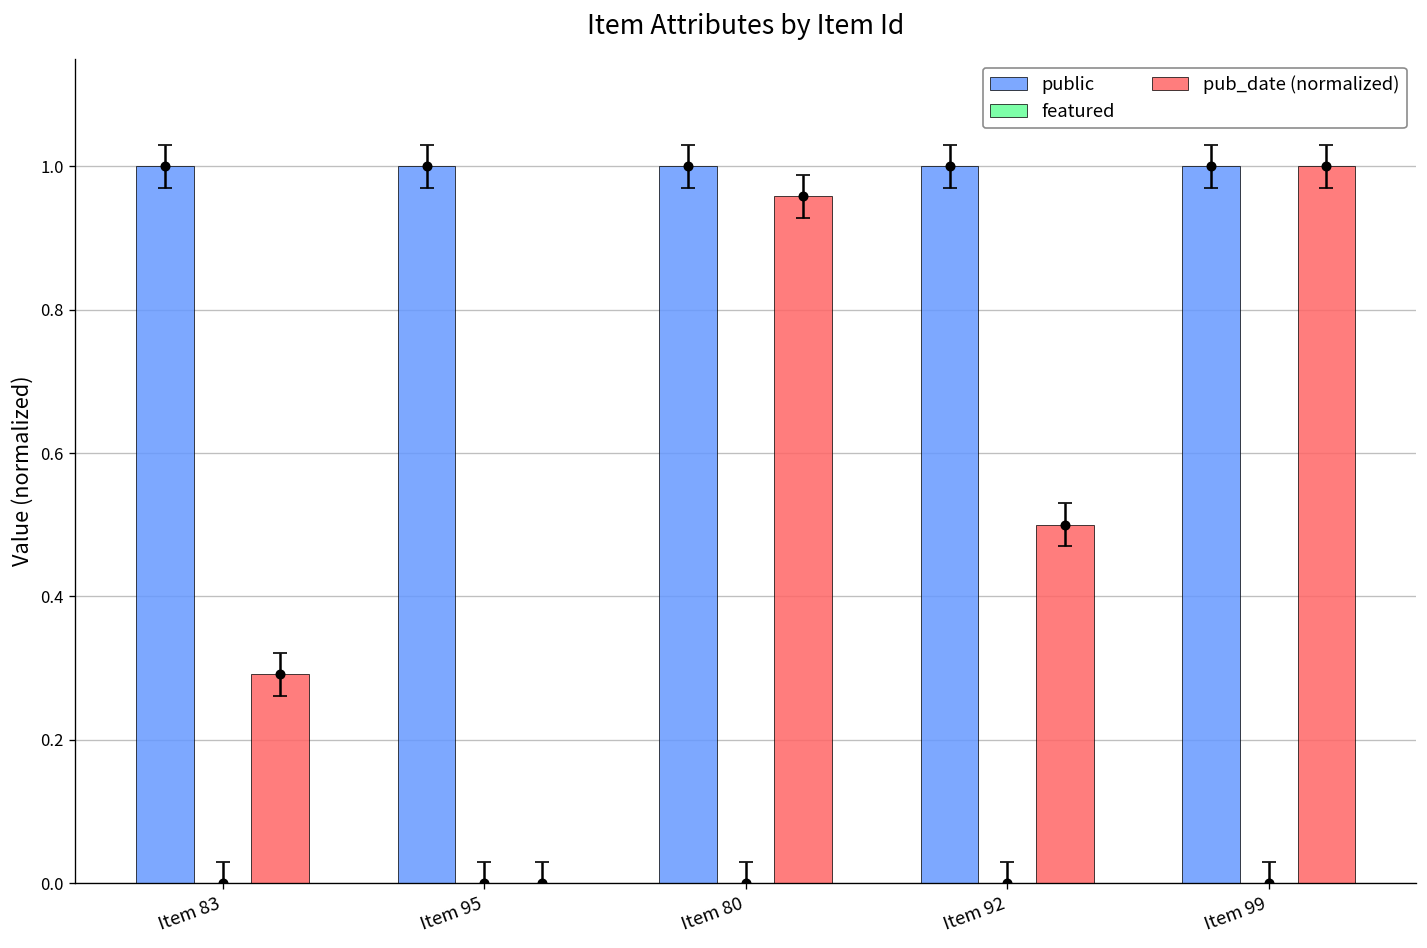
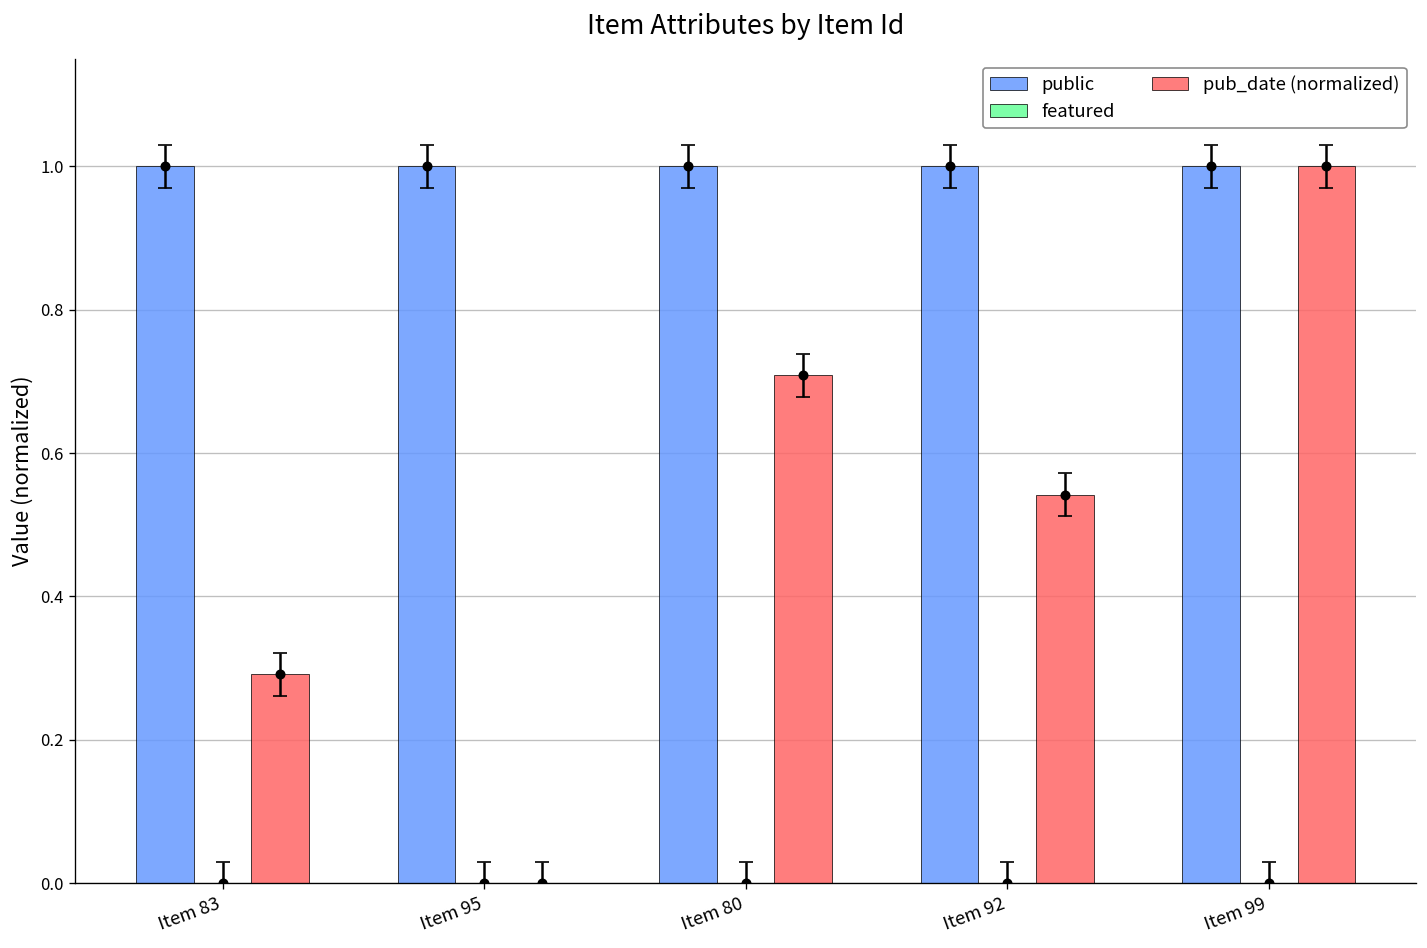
pub_date (normalized), Item 80: 0.96 -> 0.71
pub_date (normalized), Item 92: 0.50 -> 0.54
